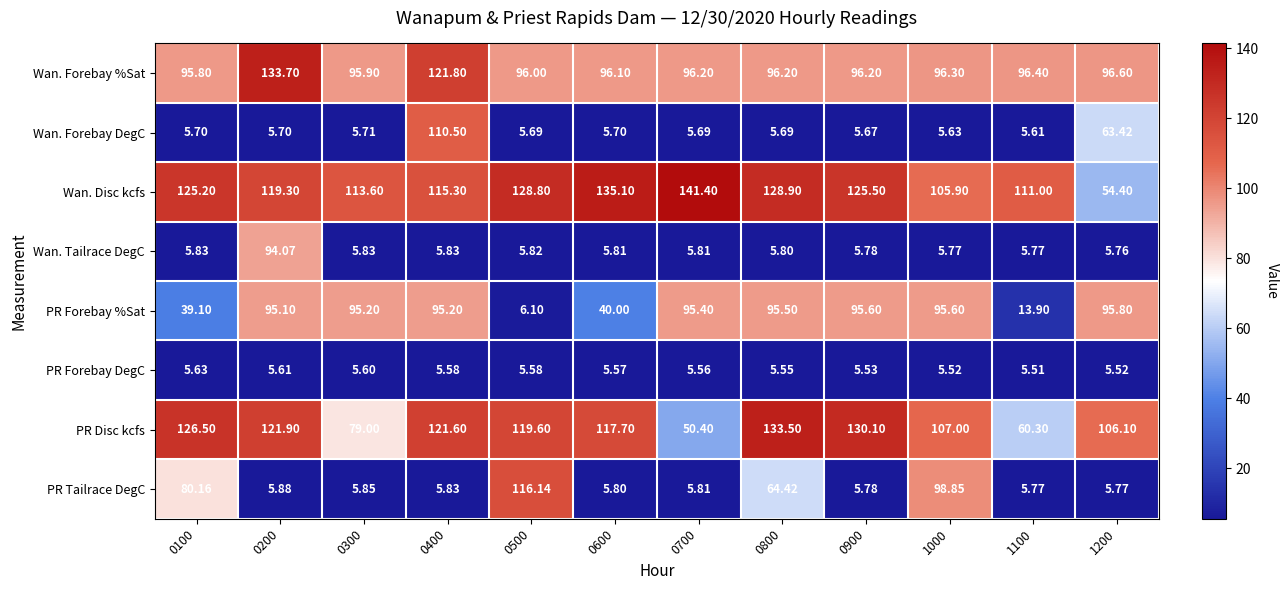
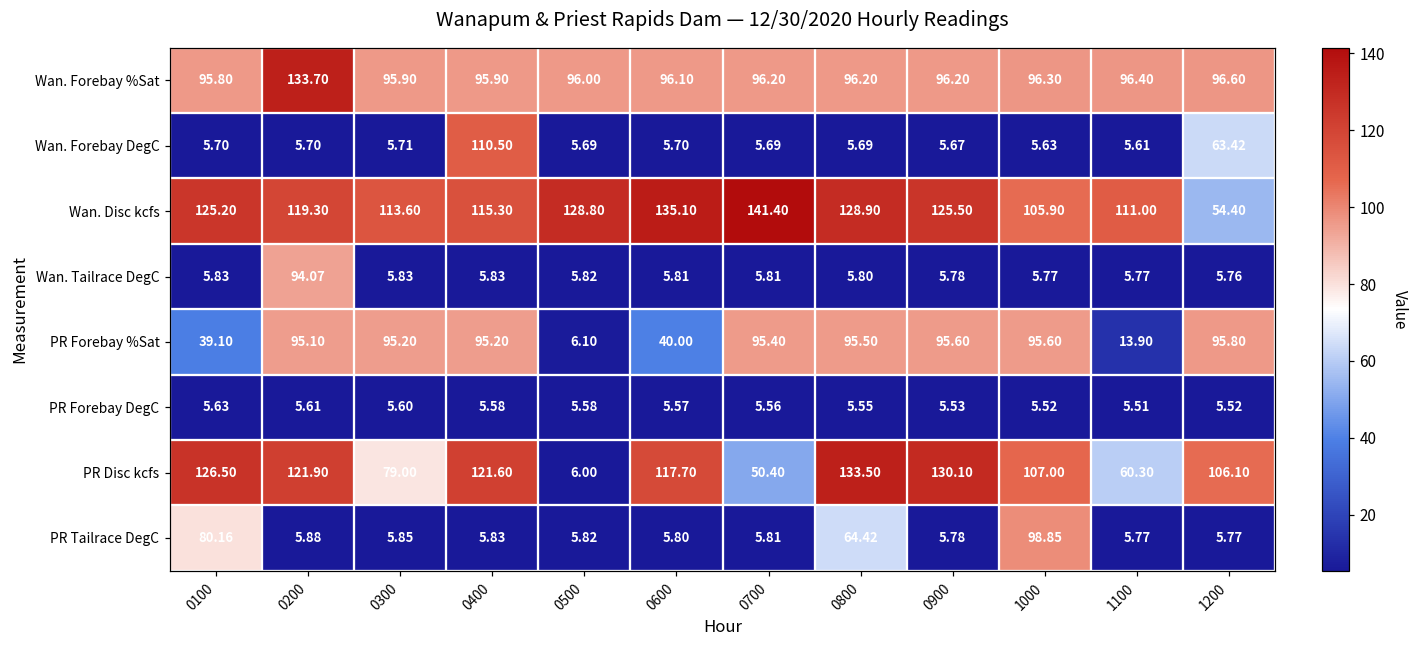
Wan. Forebay %Sat, 0400: 121.80 -> 95.90
PR Disc kcfs, 0500: 119.60 -> 6.00
PR Tailrace DegC, 0500: 116.14 -> 5.82
